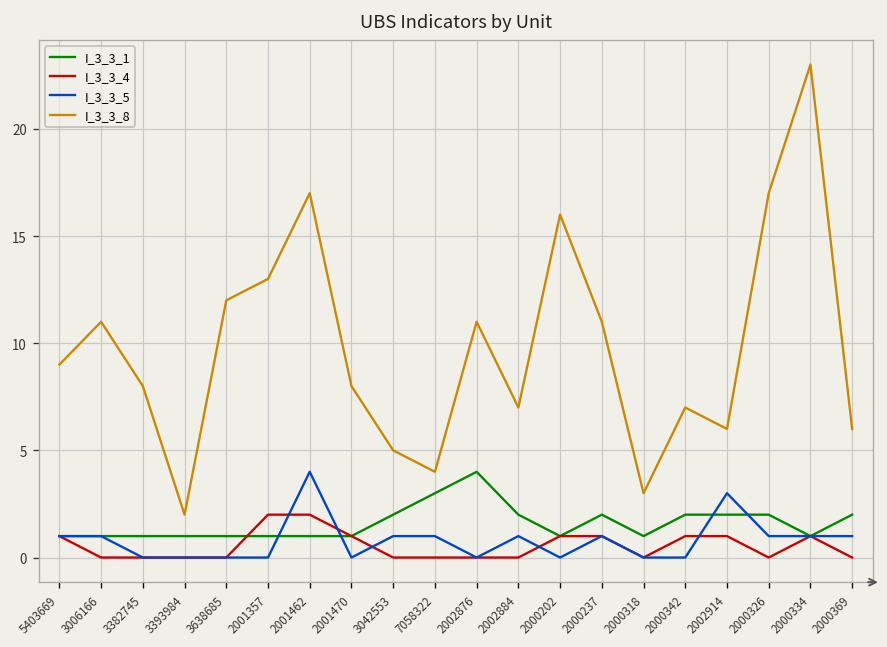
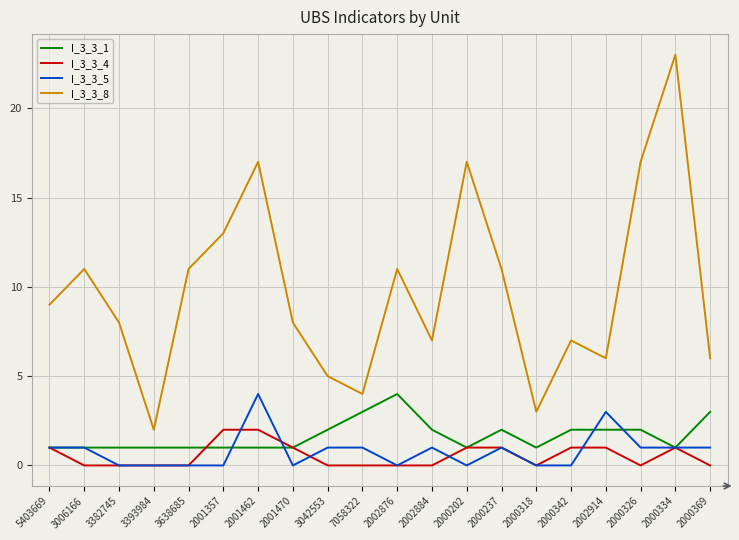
I_3_3_8, 3638685: 12 -> 11
I_3_3_8, 2000202: 16 -> 17
I_3_3_1, 2000369: 2 -> 3
